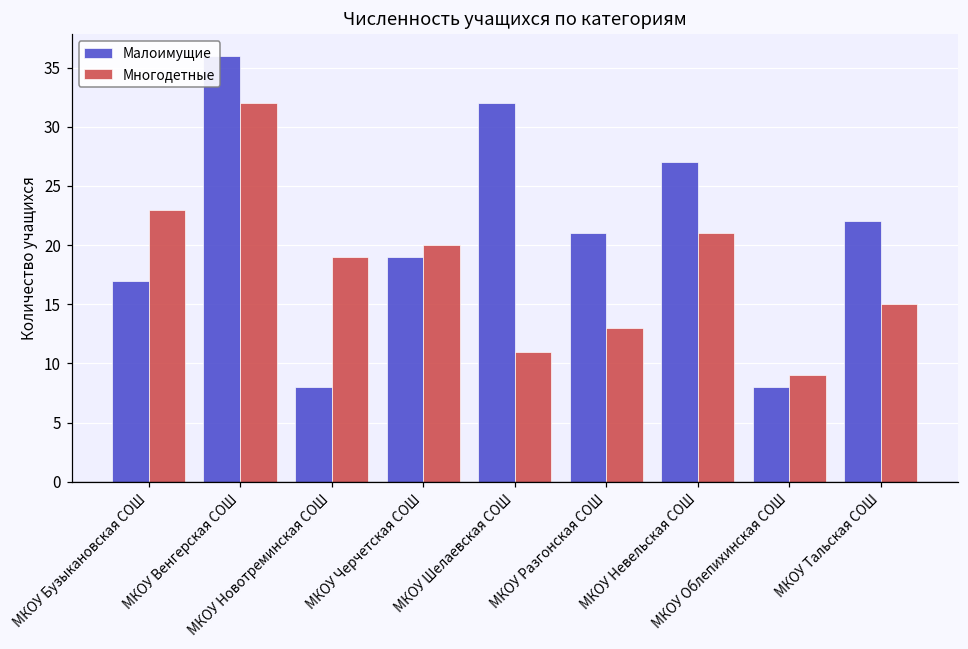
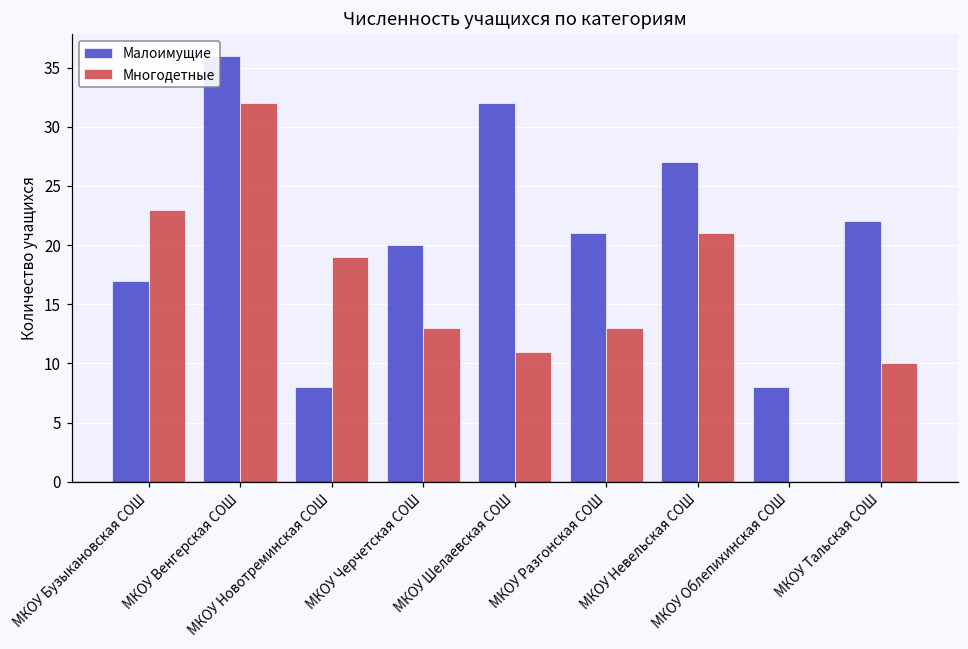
Малоимущие, МКОУ Черчетская СОШ: 19 -> 20
Многодетные, МКОУ Черчетская СОШ: 20 -> 13
Многодетные, МКОУ Облепихинская СОШ: 9 -> 0
Многодетные, МКОУ Тальская СОШ: 15 -> 10
